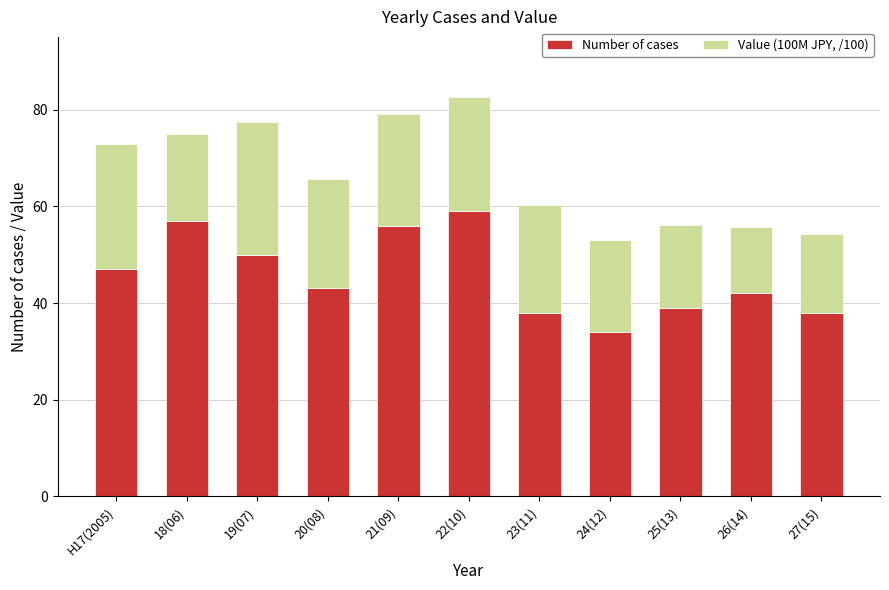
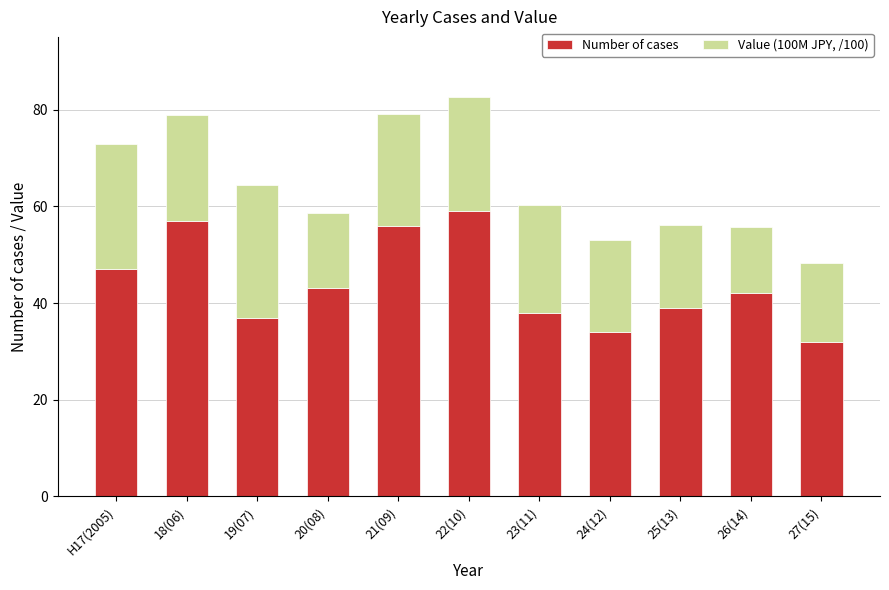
Value (100M JPY, /100), 18(06): 18 -> 22
Number of cases, 19(07): 50 -> 37
Value (100M JPY, /100), 20(08): 23 -> 16
Number of cases, 27(15): 38 -> 32
